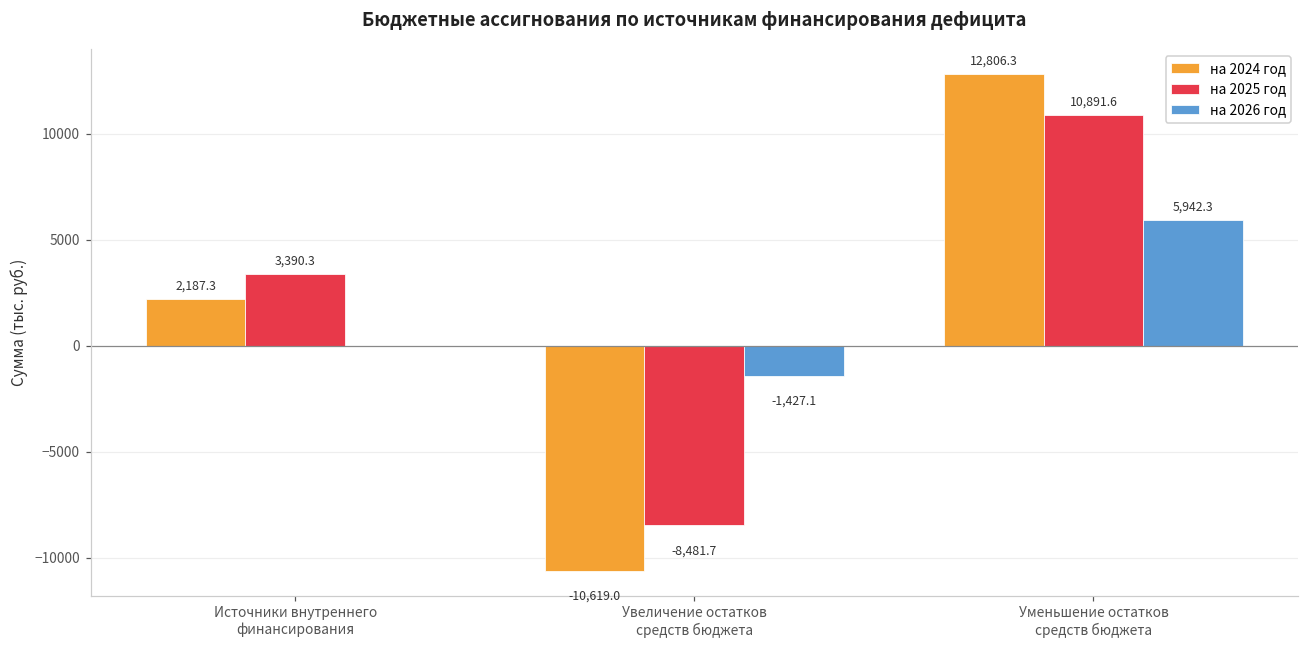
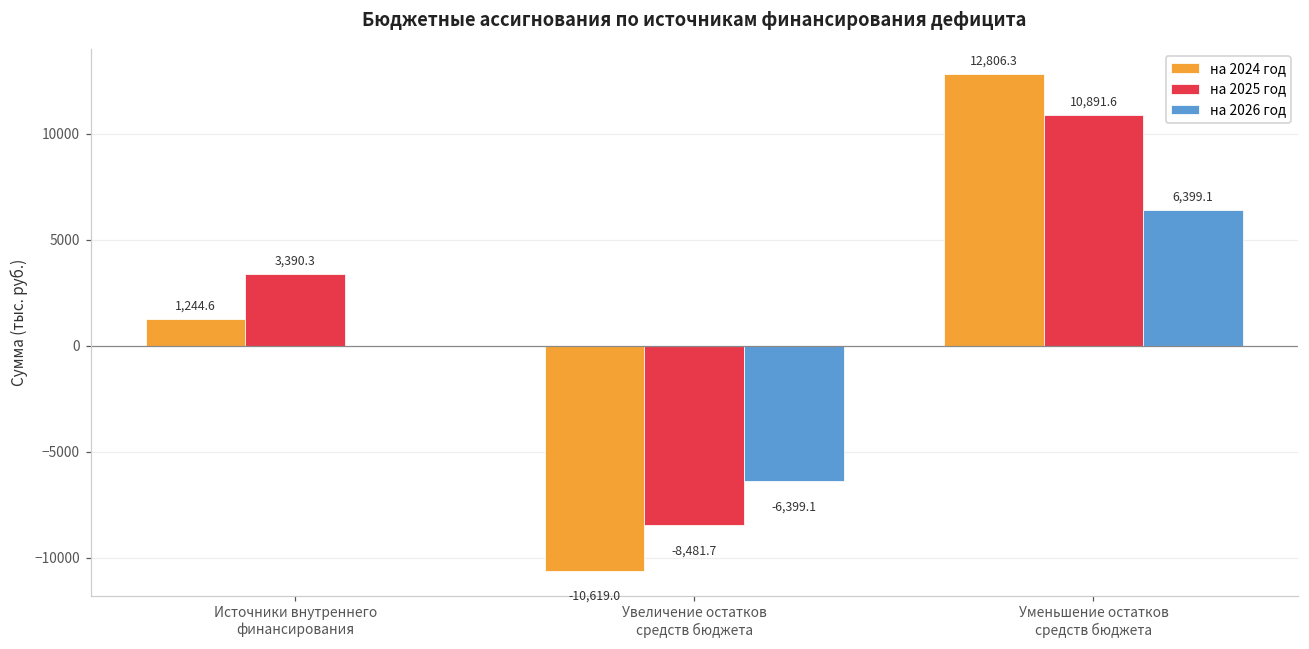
на 2024 год, Источники внутреннего финансирования: 2,187.3 -> 1,244.6
на 2026 год, Увеличение остатков средств бюджета: -1,427.1 -> -6,399.1
на 2026 год, Уменьшение остатков средств бюджета: 5,942.3 -> 6,399.1
